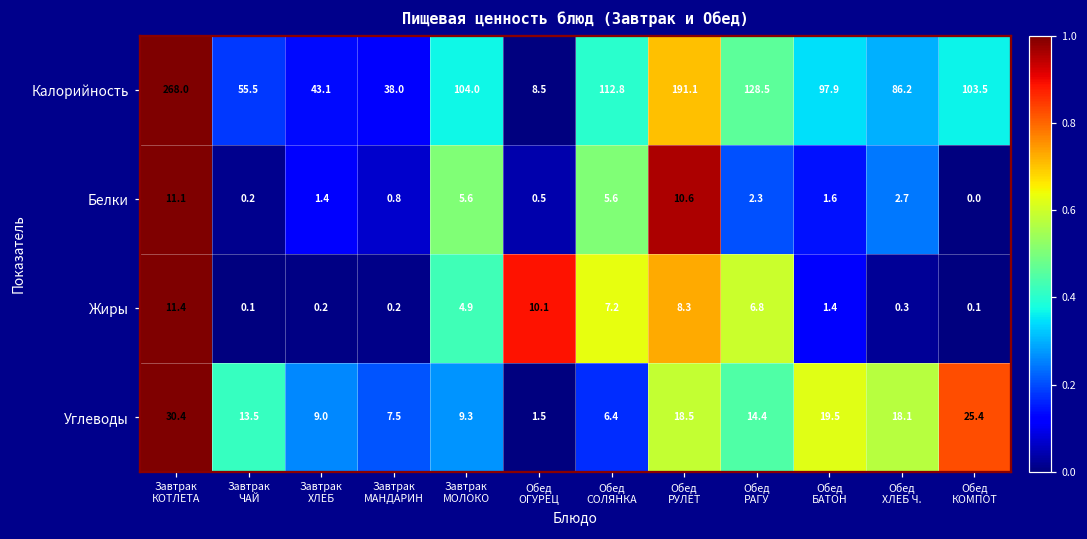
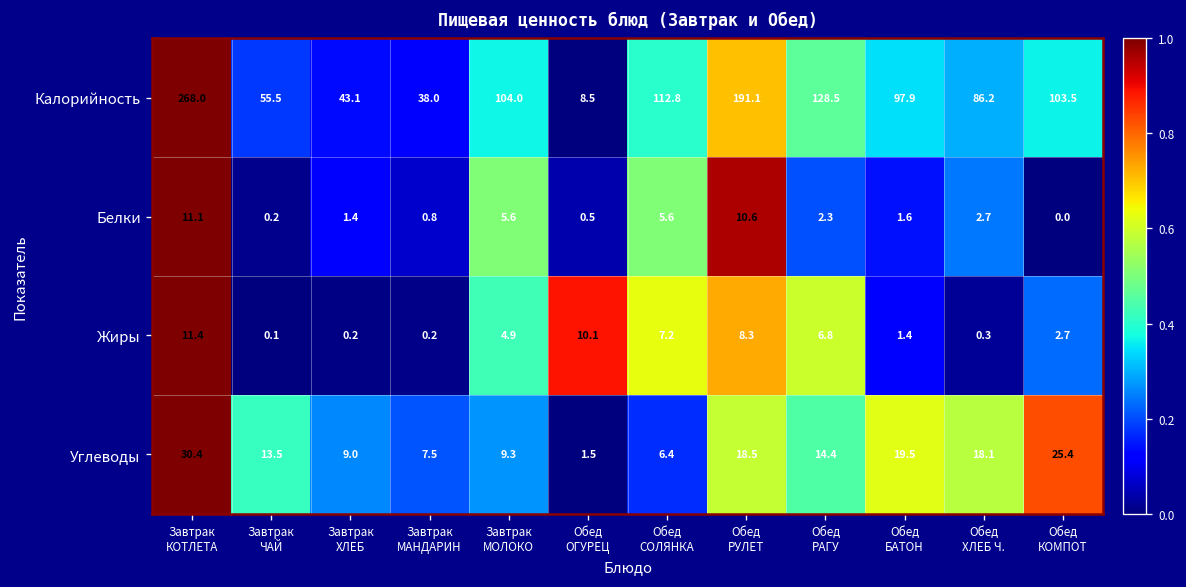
Жиры, Обед КОМПОТ: 0.1 -> 2.7
